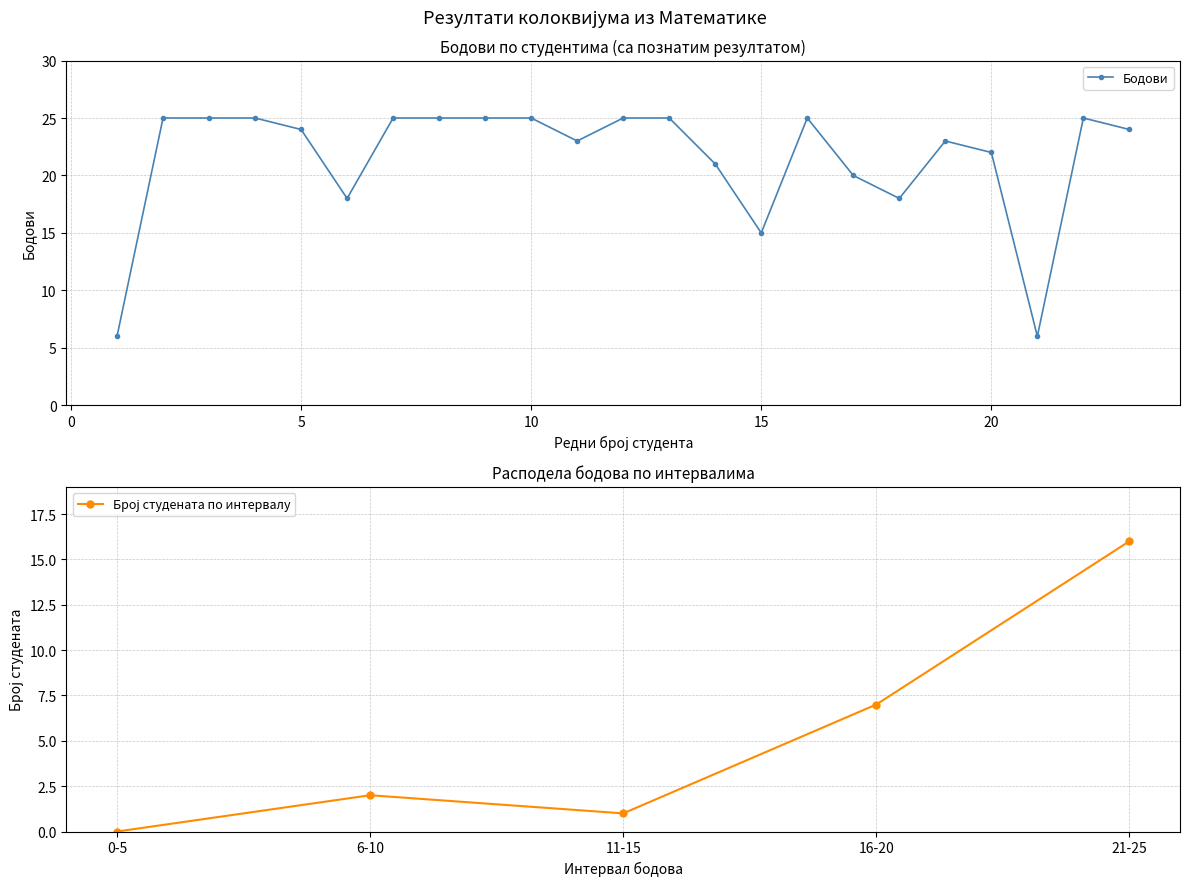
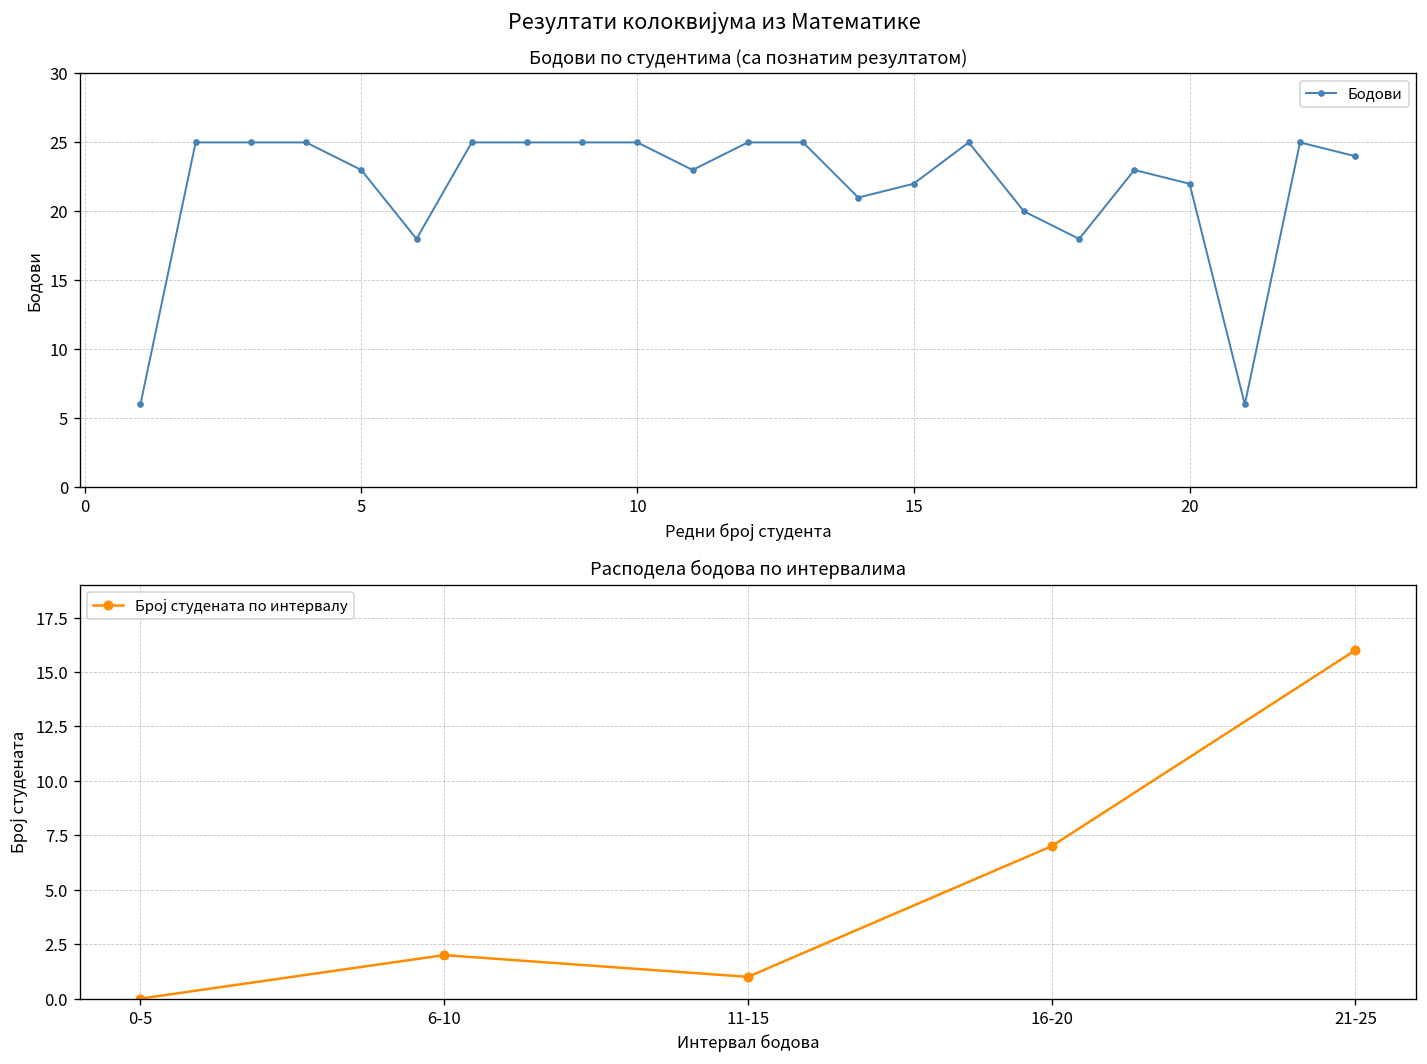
Бодови по студентима (са познатим резултатом), 5: 24 -> 23
Бодови по студентима (са познатим резултатом), 15: 15 -> 22
